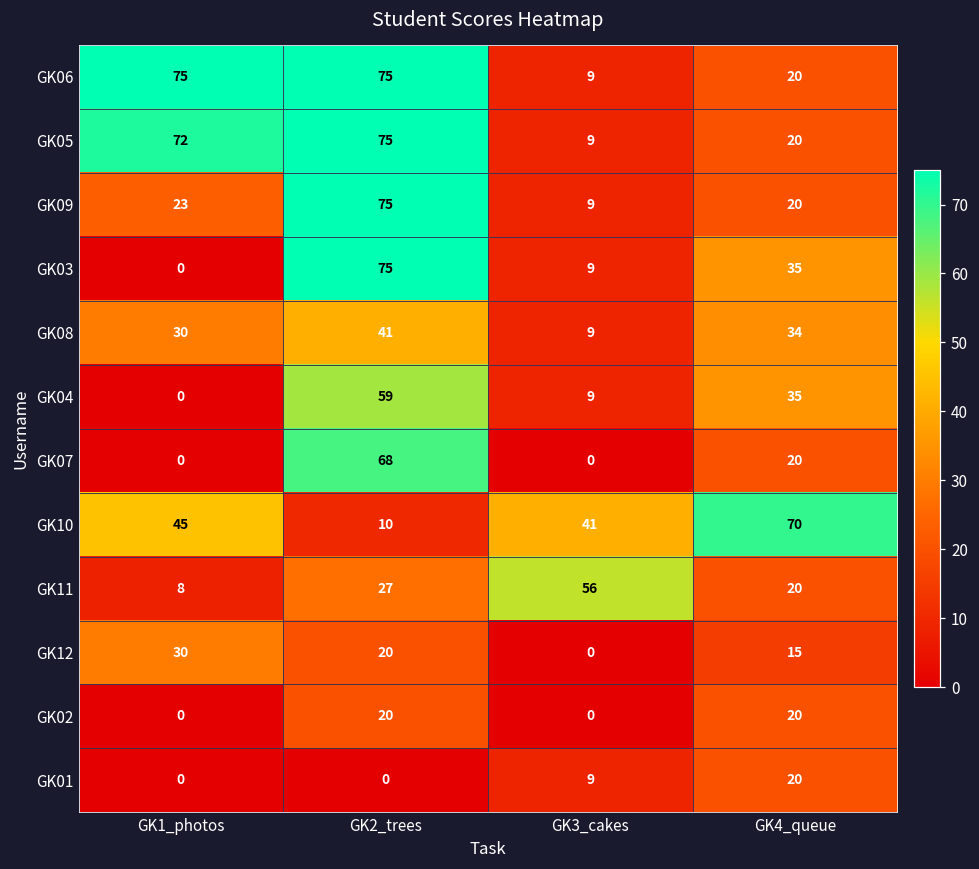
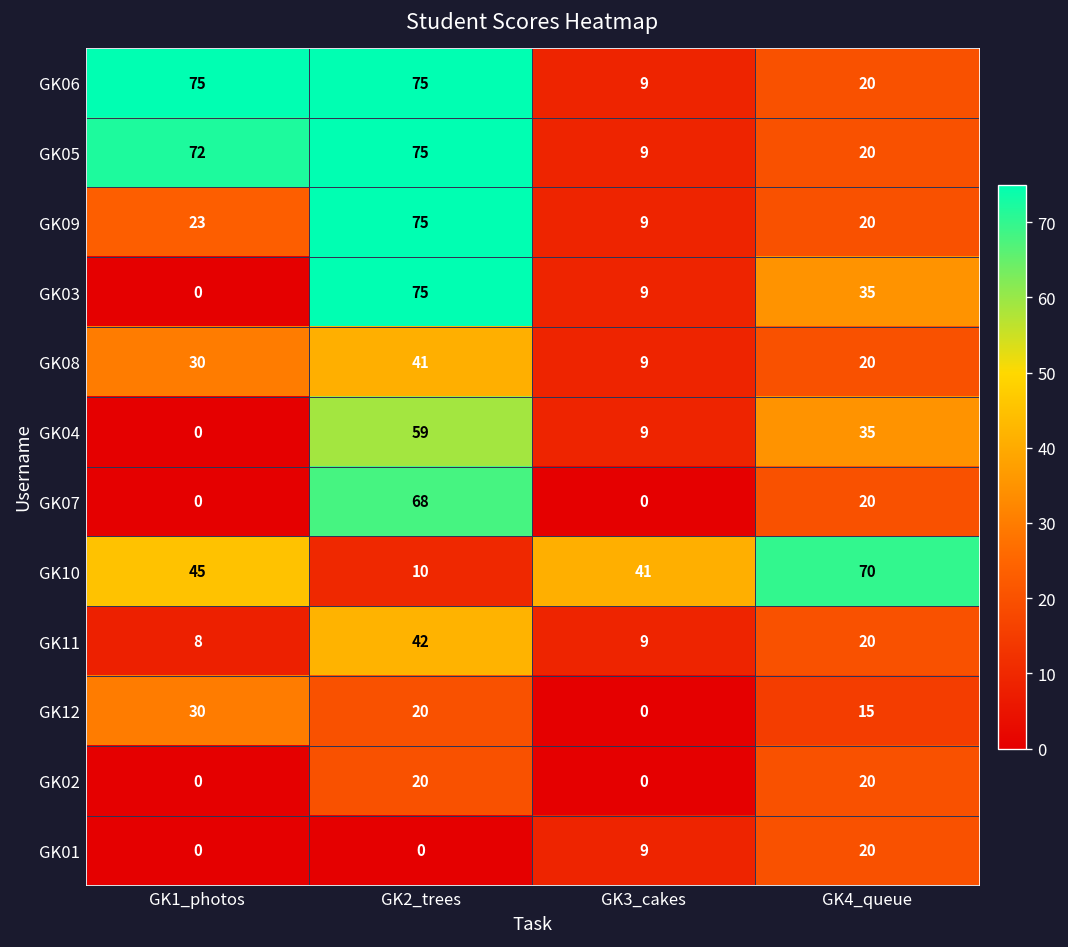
GK08, GK4_queue: 34 -> 20
GK11, GK2_trees: 27 -> 42
GK11, GK3_cakes: 56 -> 9
